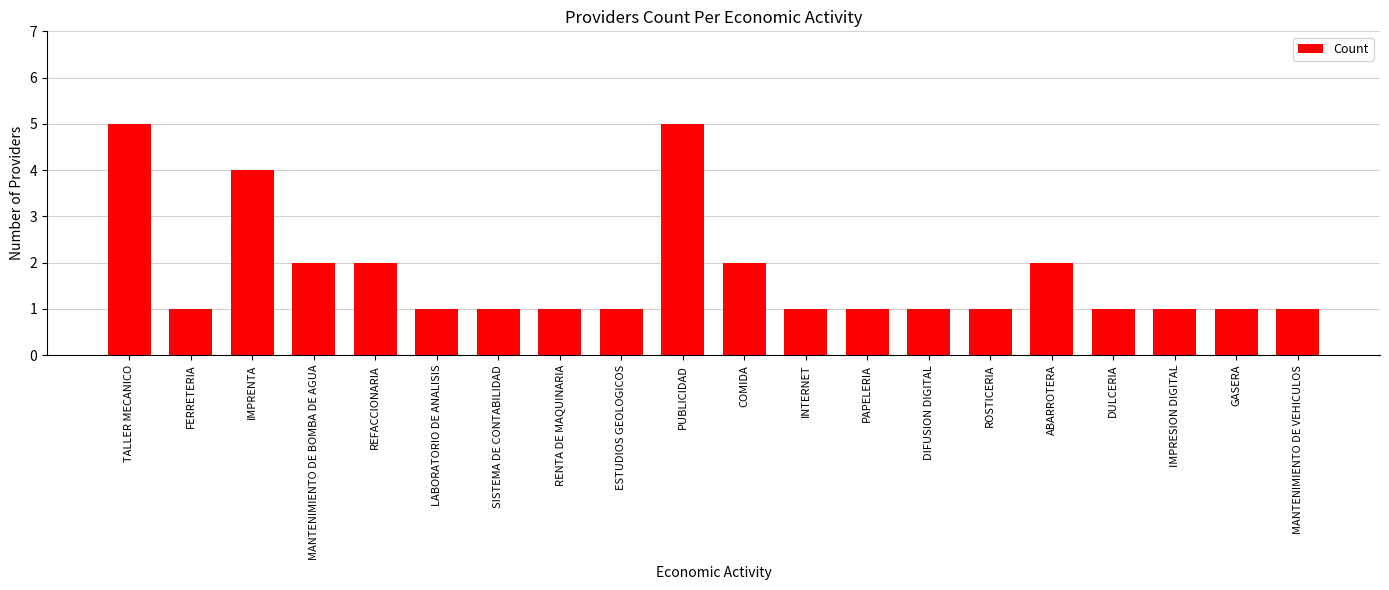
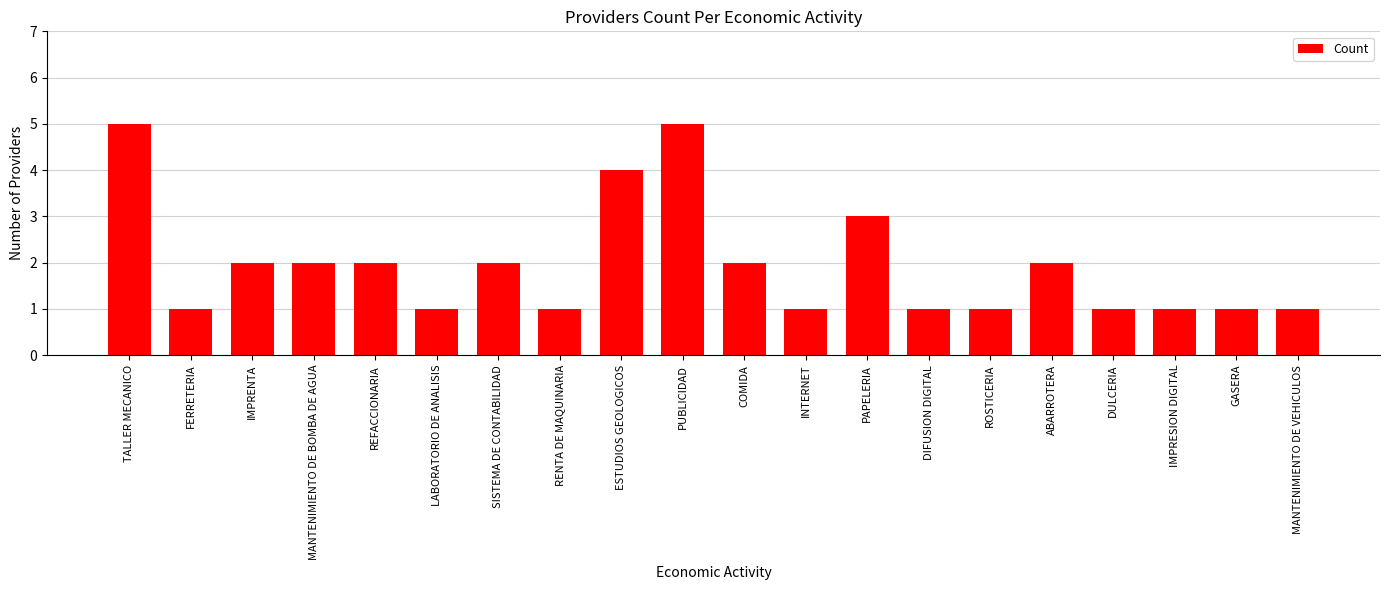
IMPRENTA: 4 -> 2
SISTEMA DE CONTABILIDAD: 1 -> 2
ESTUDIOS GEOLOGICOS: 1 -> 4
PAPELERIA: 1 -> 3
